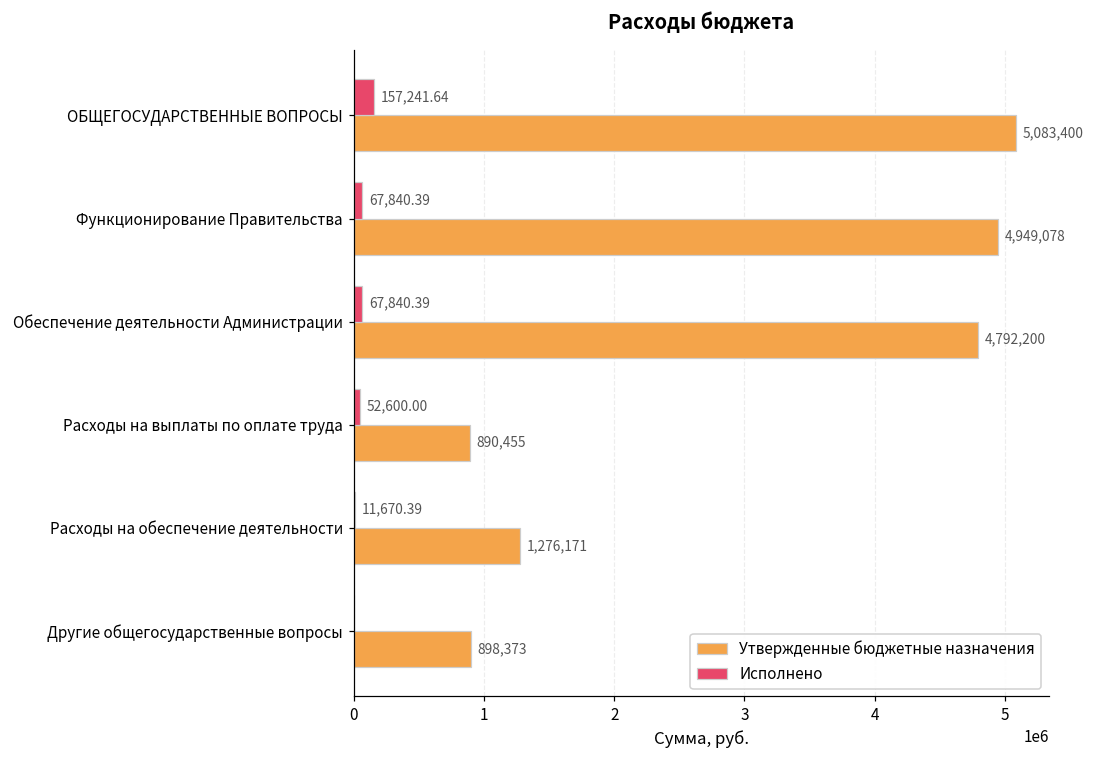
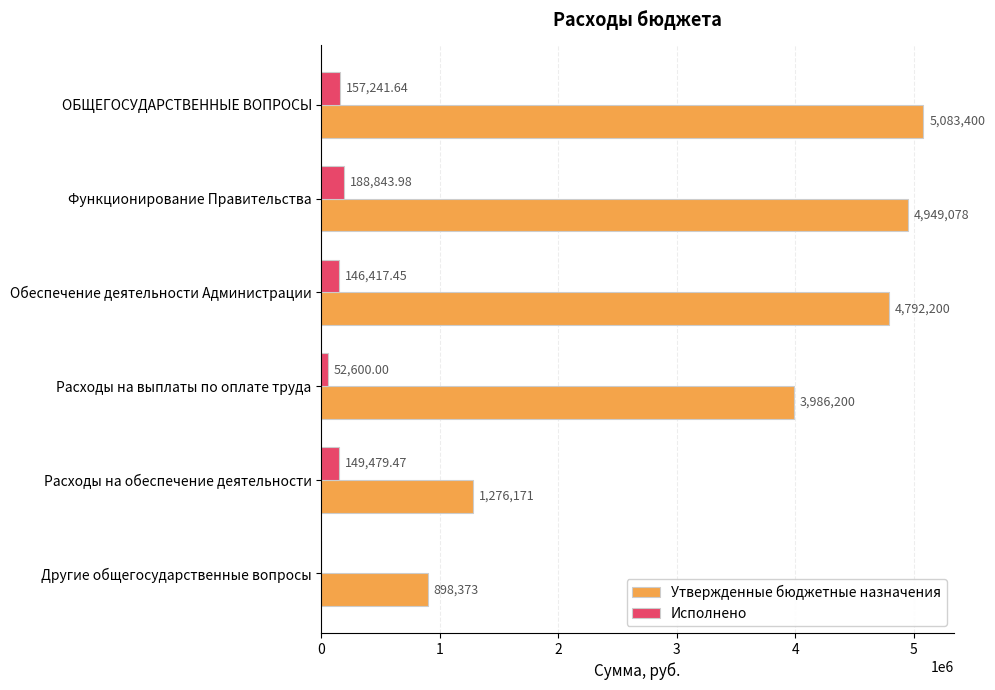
Исполнено, Функционирование Правительства: 67,840.39 -> 188,843.98
Исполнено, Обеспечение деятельности Администрации: 67,840.39 -> 146,417.45
Утвержденные бюджетные назначения, Расходы на выплаты по оплате труда: 890,455 -> 3,986,200
Исполнено, Расходы на обеспечение деятельности: 11,670.39 -> 149,479.47
